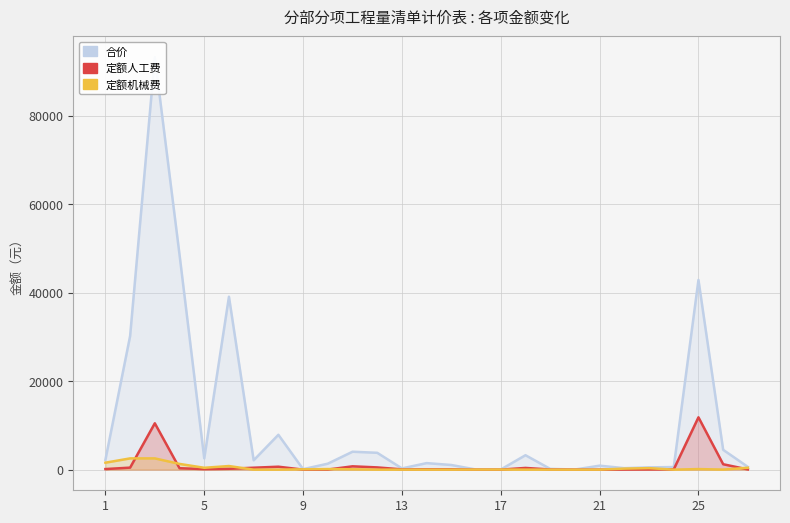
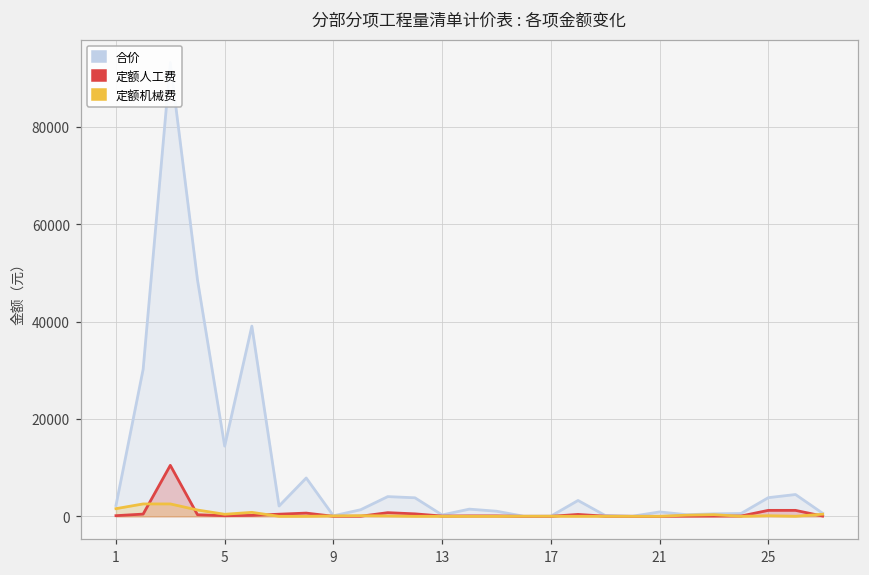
合价, 5: 3000 -> 14000
合价, 25: 43000 -> 4000
定额人工费, 25: 12000 -> 1000
